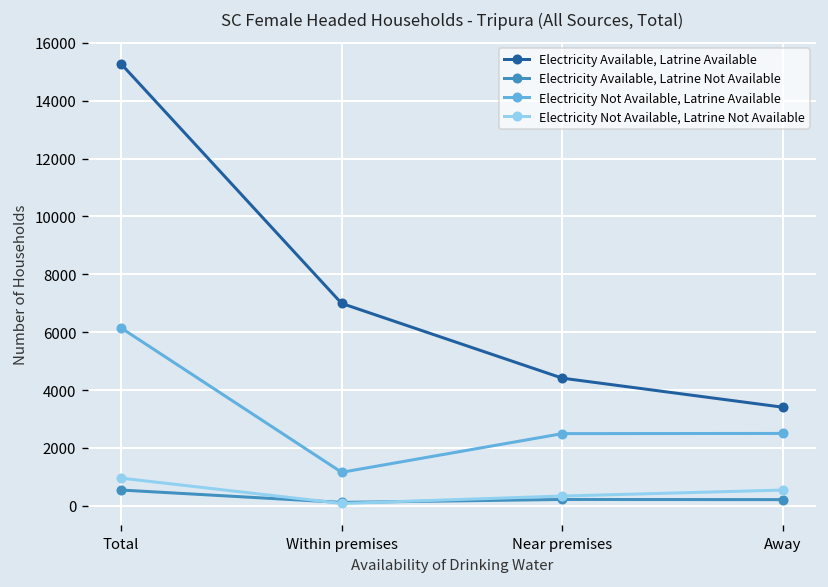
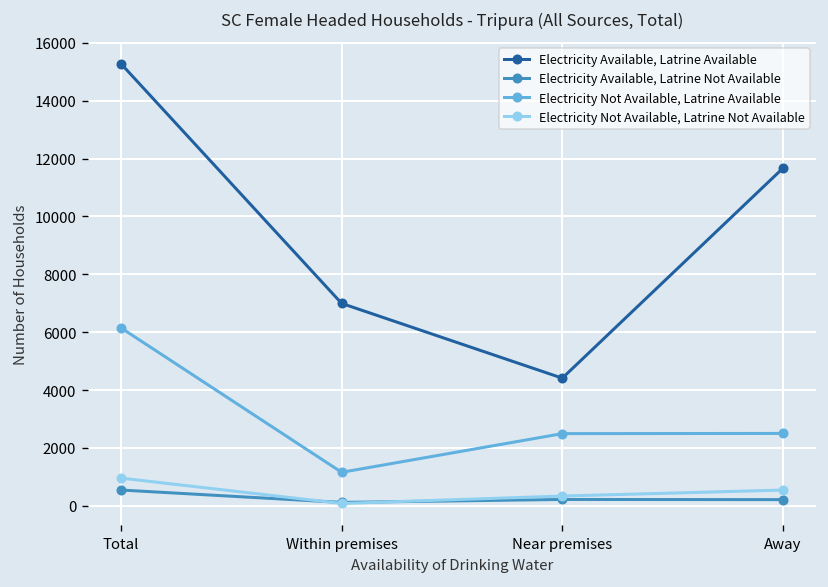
Electricity Available, Latrine Available, Away: 3400 -> 11700
